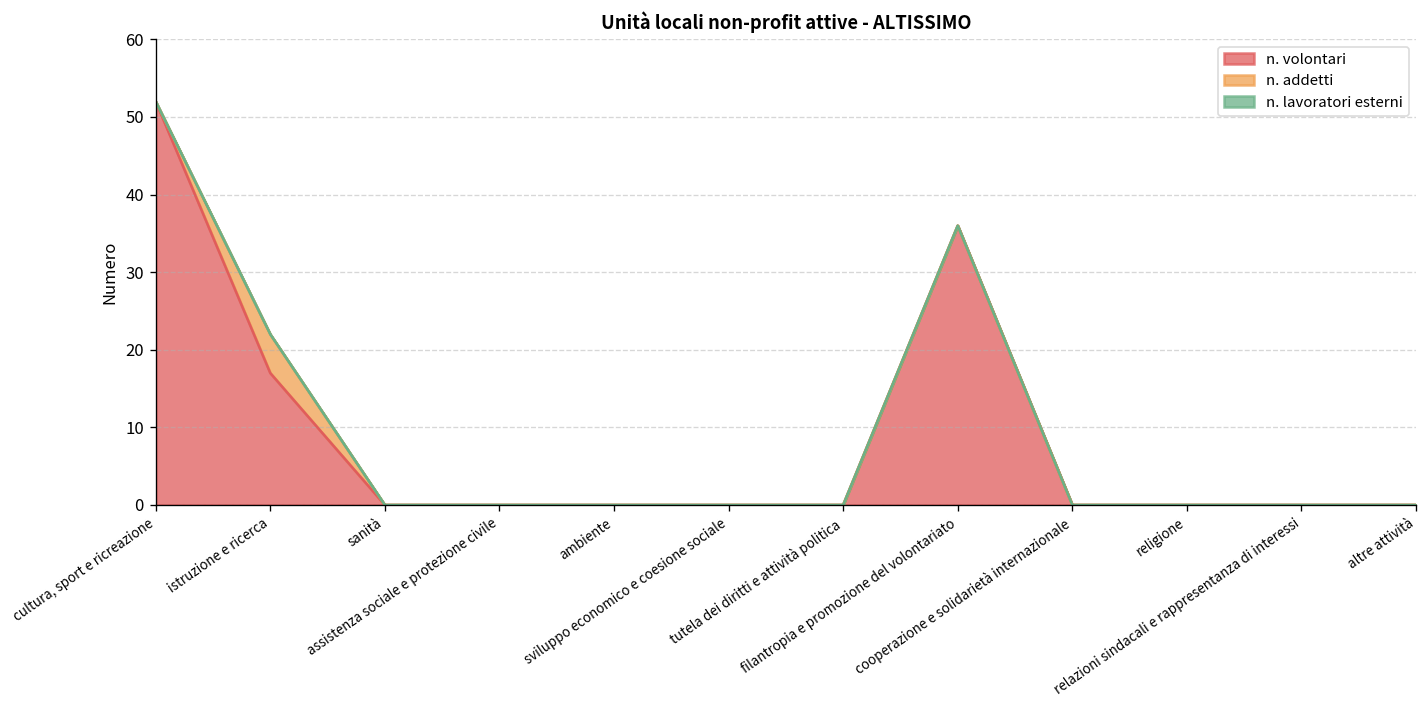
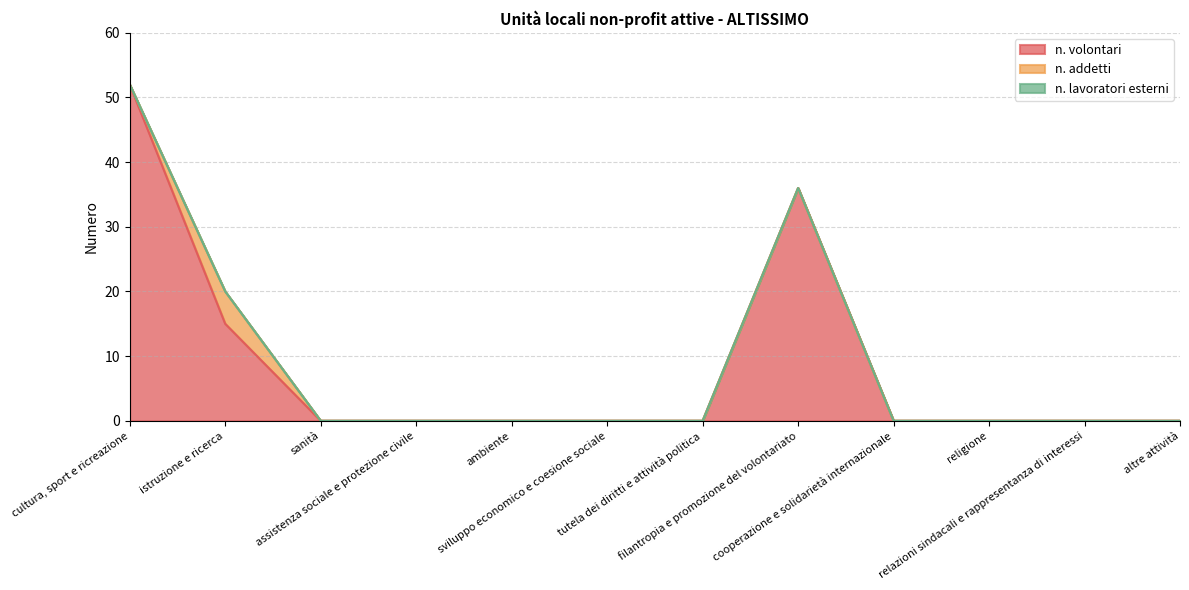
n. volontari, istruzione e ricerca: 17 -> 15
